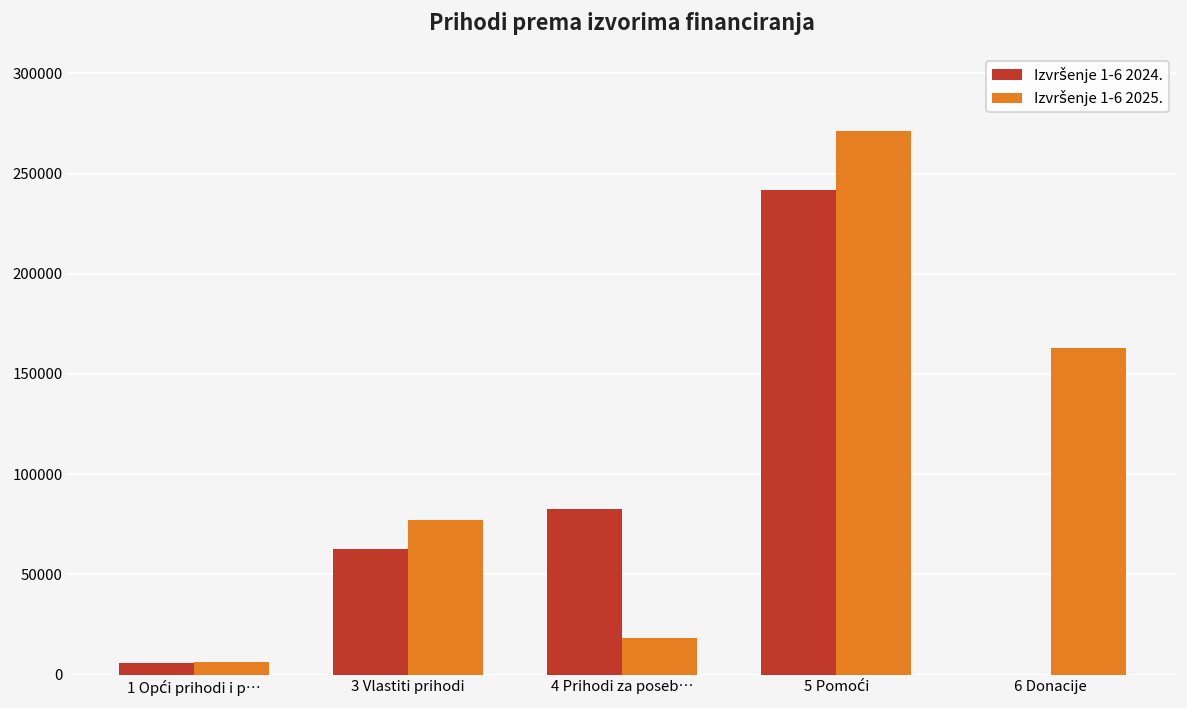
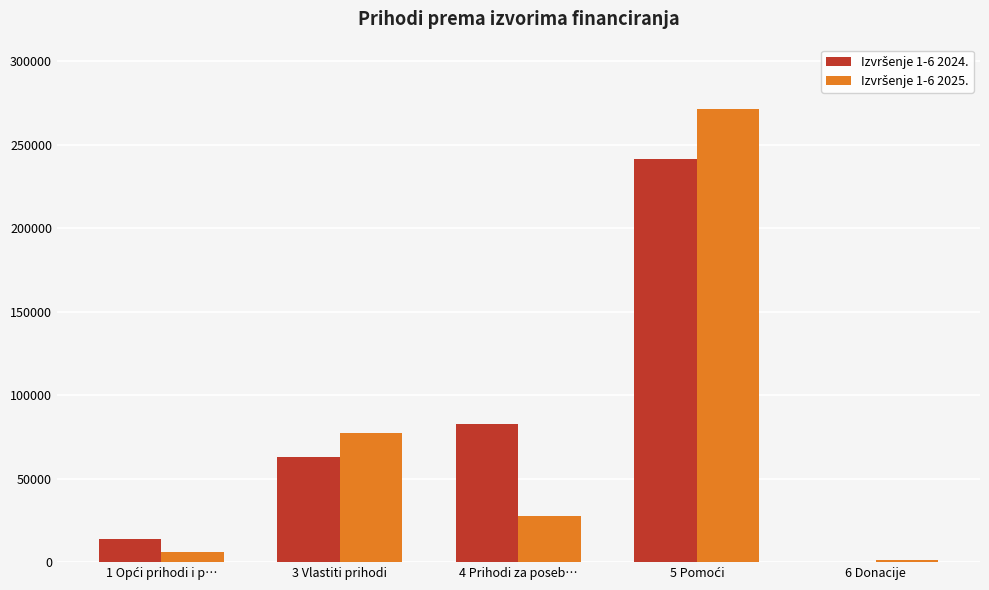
Izvršenje 1-6 2024., 1 Opći prihodi i p…: 6000 -> 14000
Izvršenje 1-6 2025., 4 Prihodi za poseb…: 18000 -> 28000
Izvršenje 1-6 2025., 6 Donacije: 163000 -> 1000
